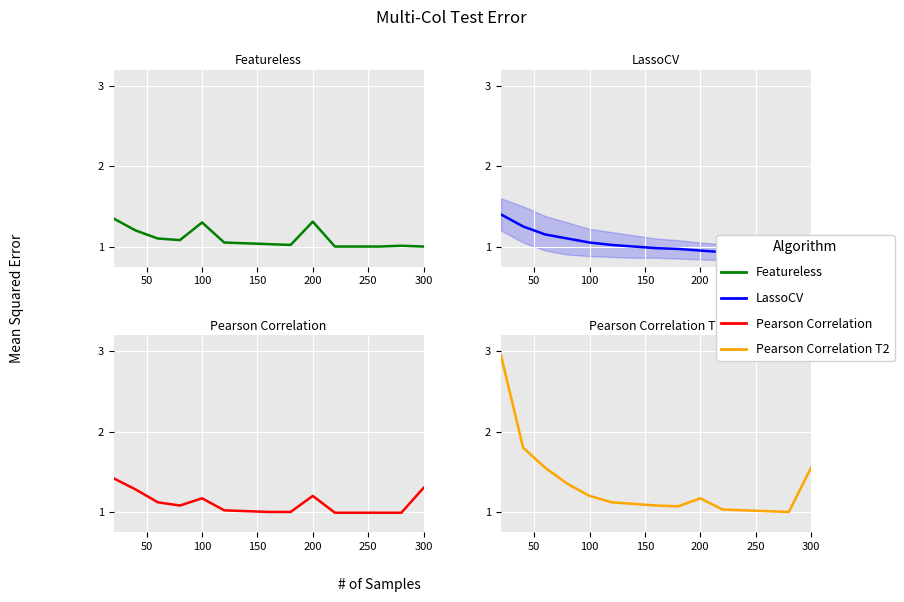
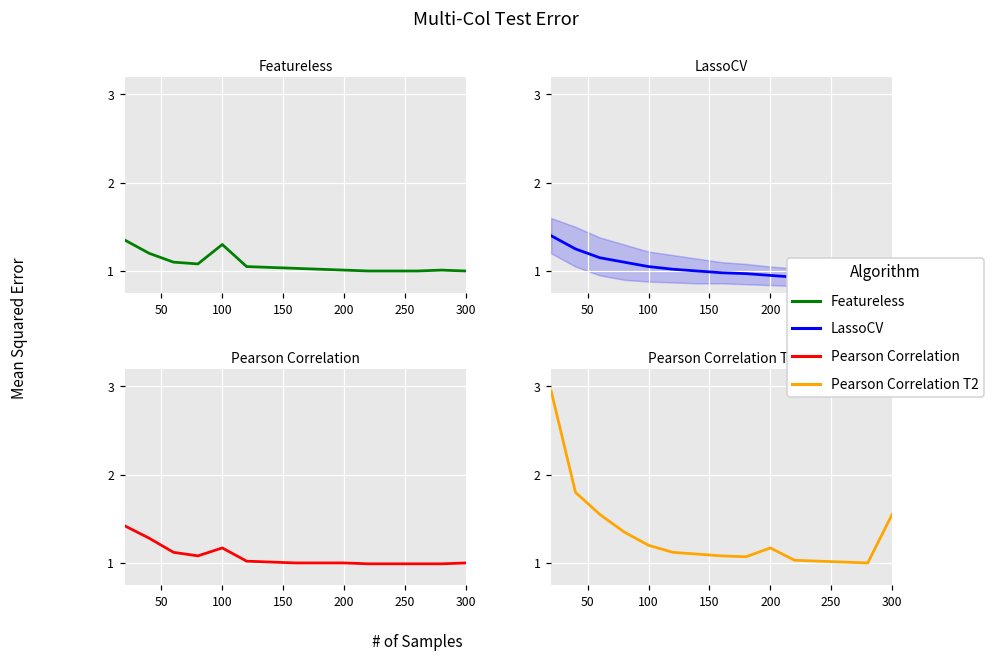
Featureless, 200: 1.3 -> 1.0
Pearson Correlation, 200: 1.2 -> 1.0
Pearson Correlation, 300: 1.3 -> 1.0
